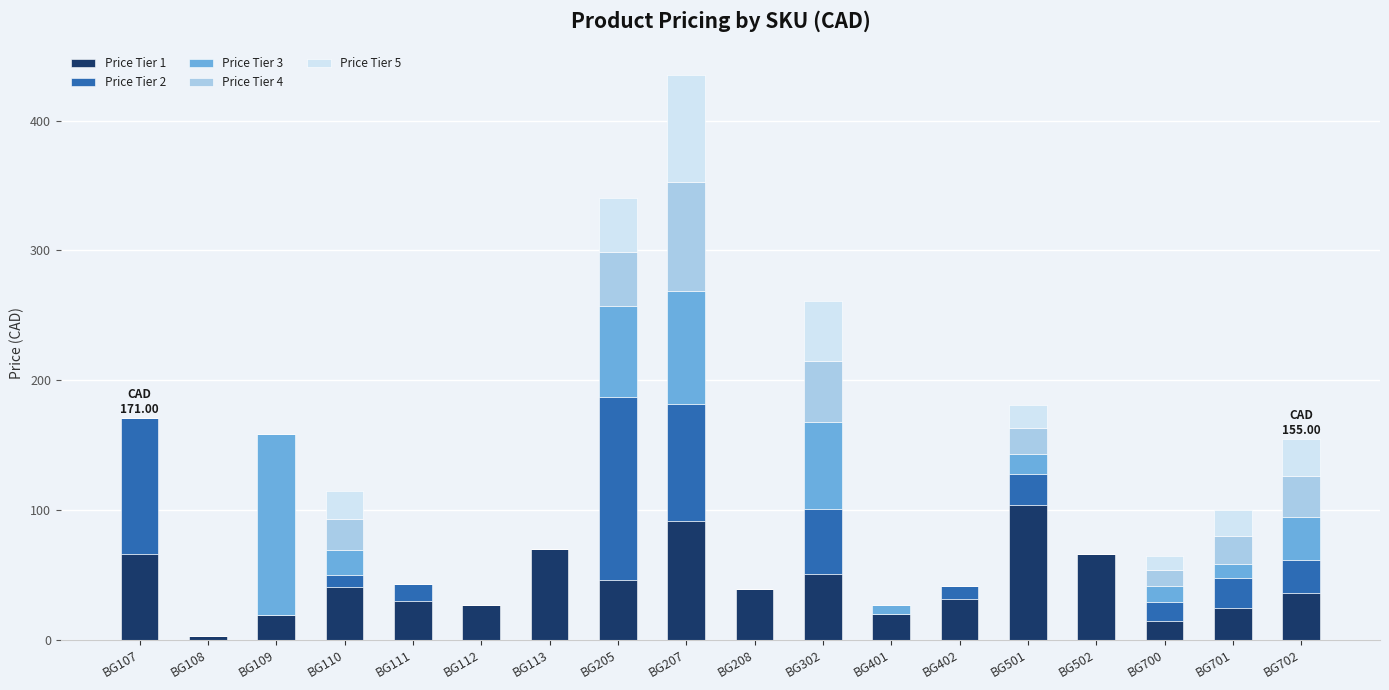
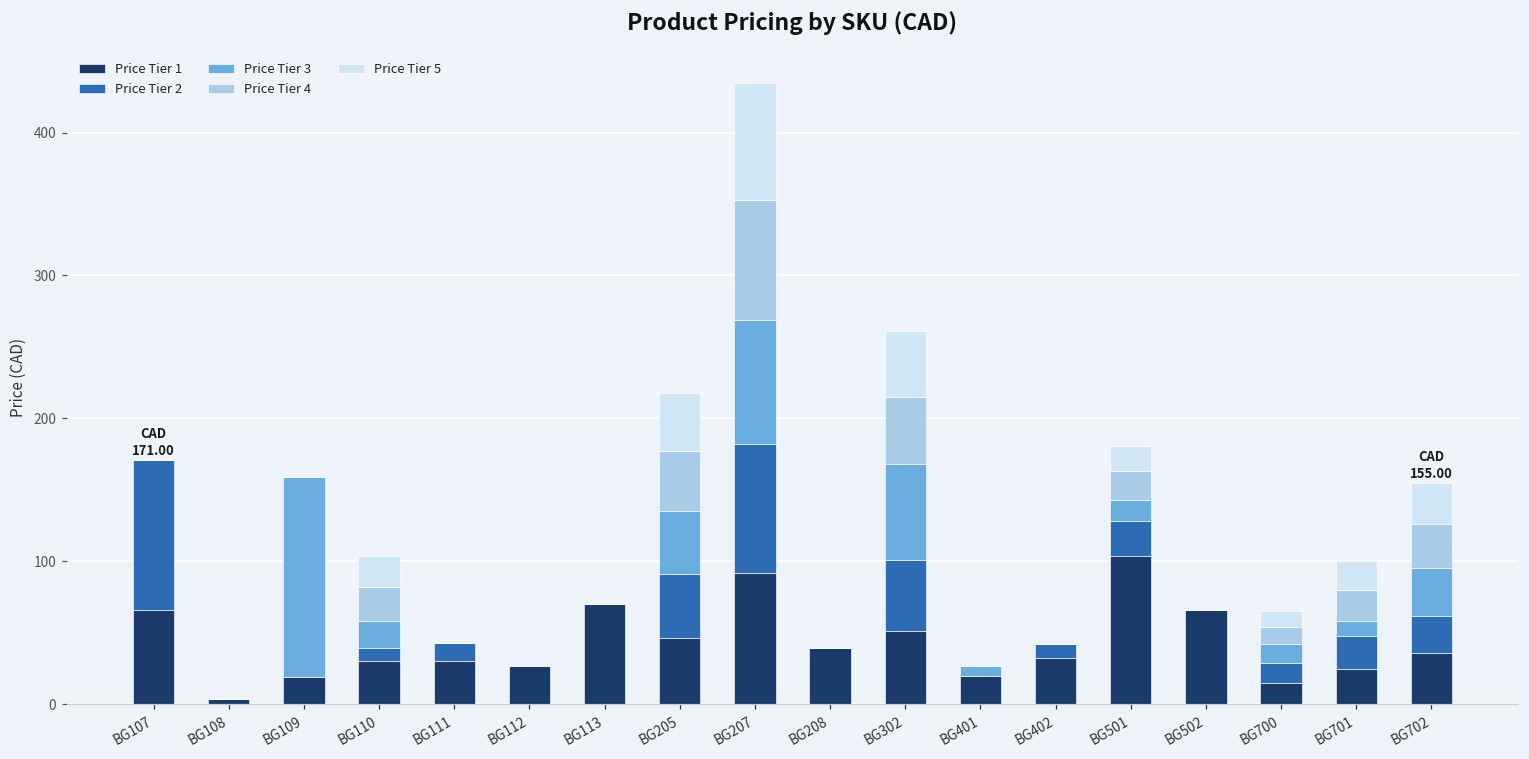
Price Tier 1, BG110: 41 -> 30
Price Tier 2, BG205: 141 -> 45
Price Tier 3, BG205: 70 -> 44
